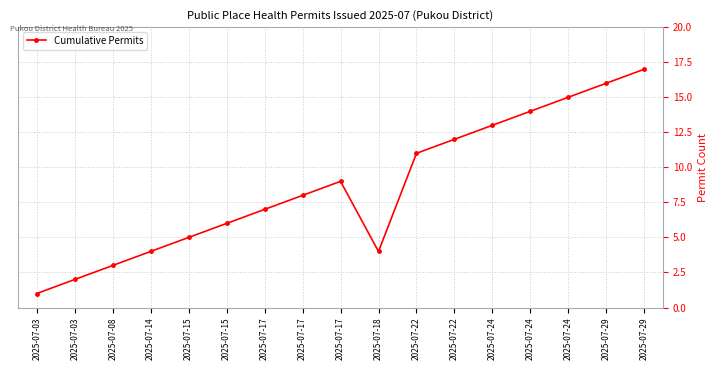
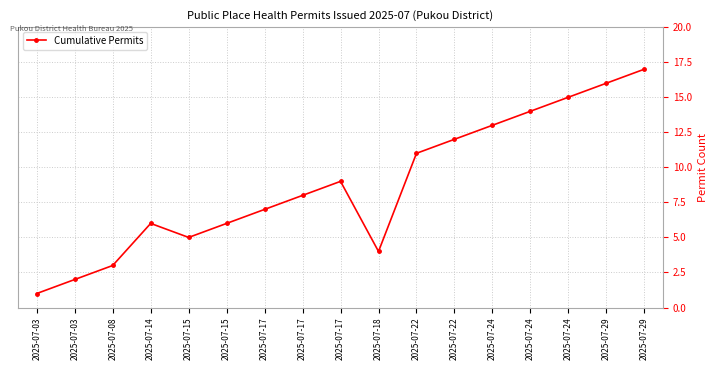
2025-07-14: 4 -> 6
